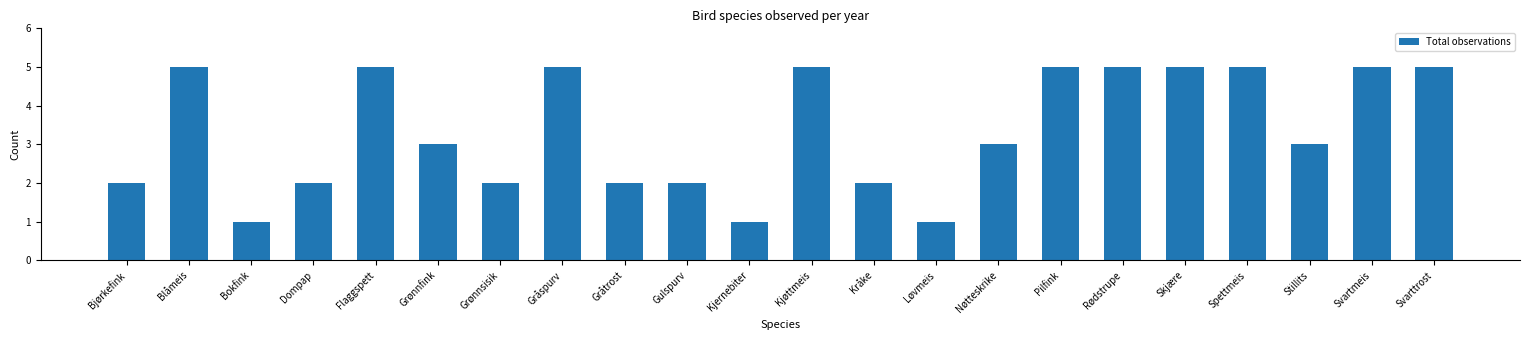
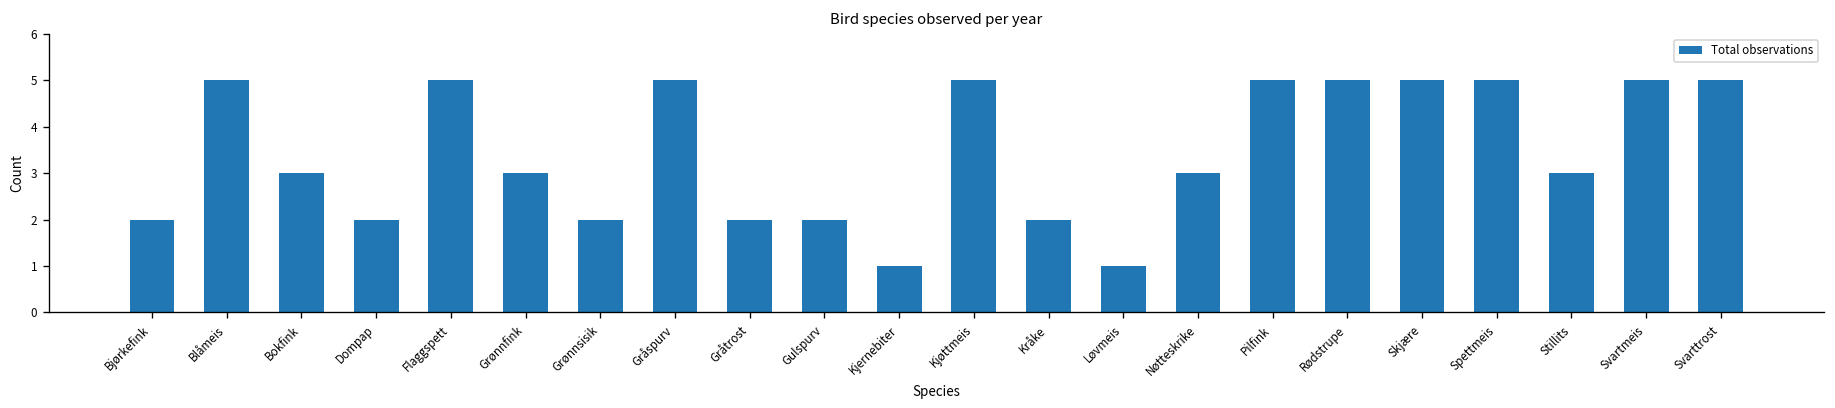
Bokfink: 1 -> 3
